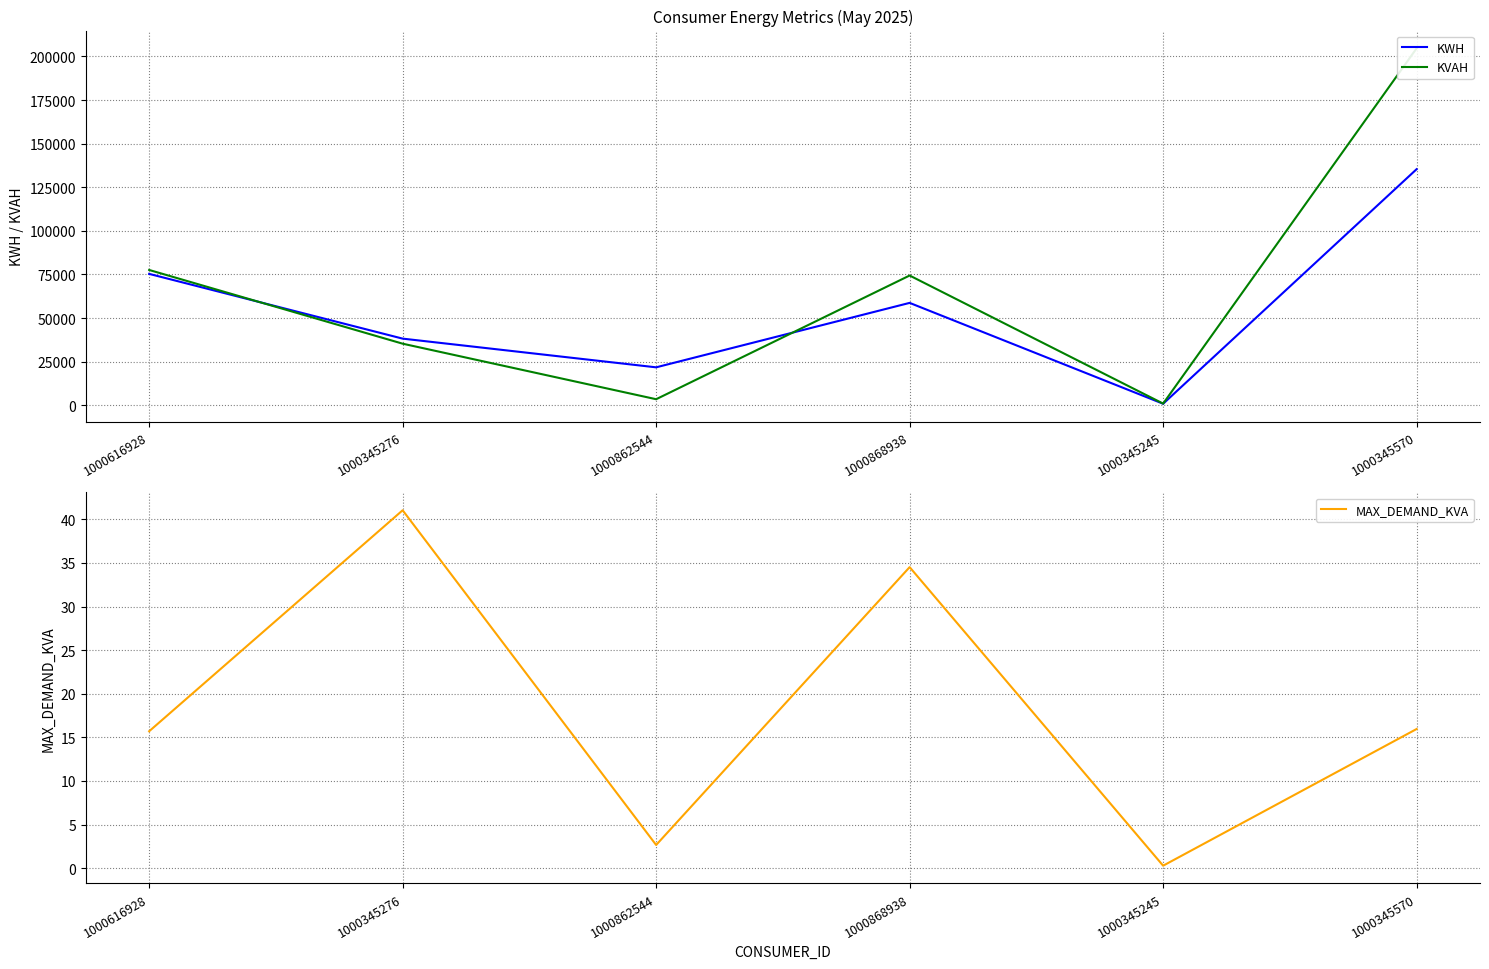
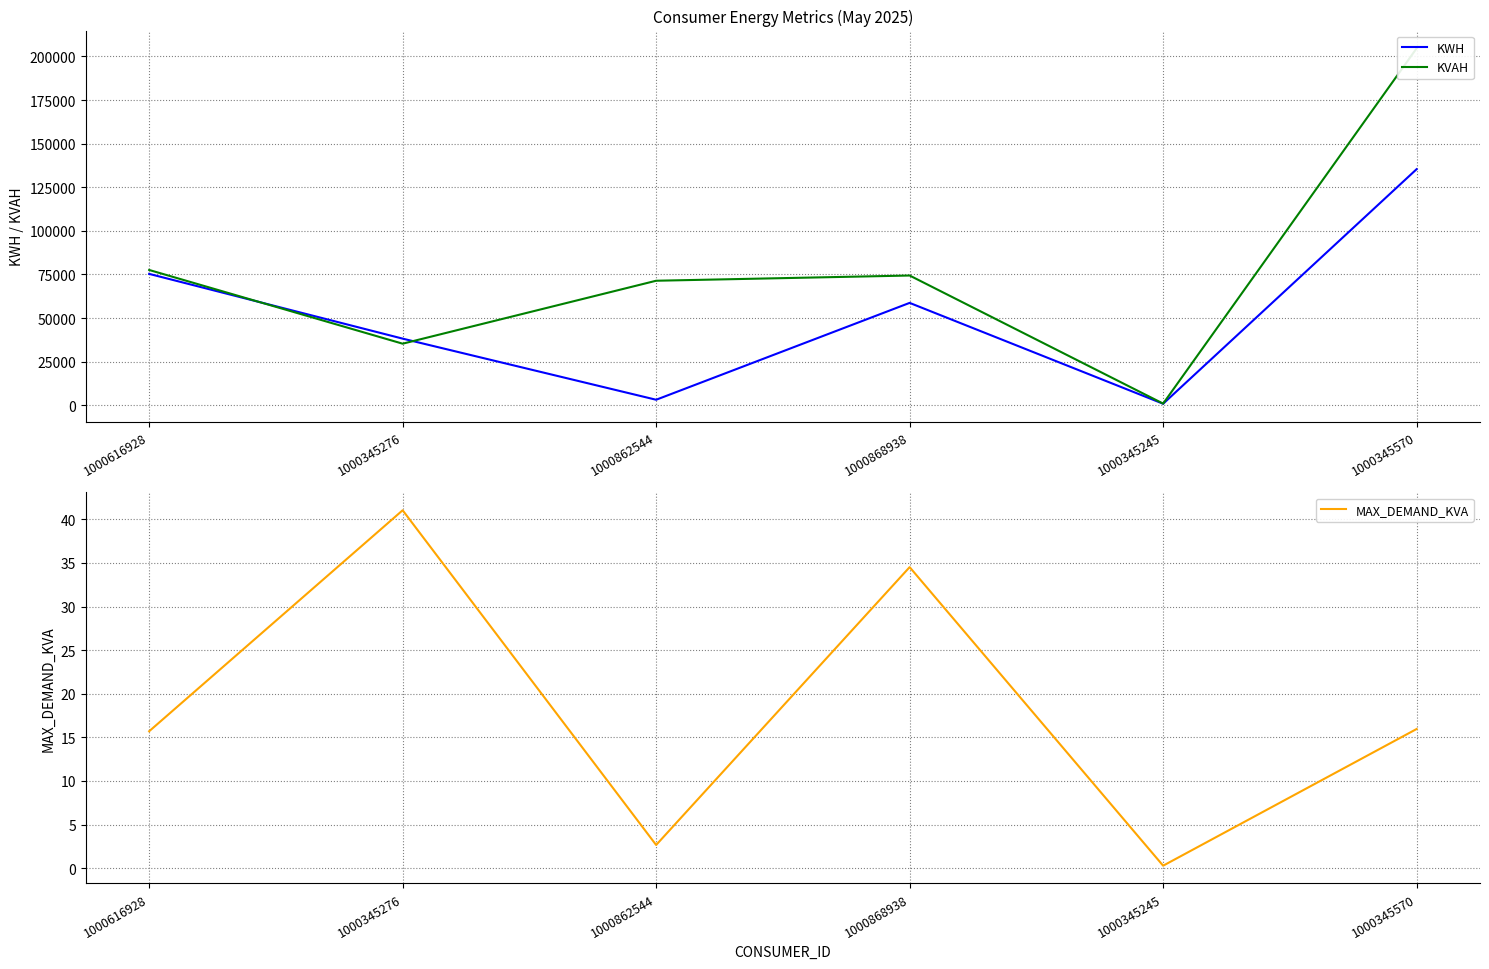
Consumer Energy Metrics (May 2025), KWH, 1000862544: 22000 -> 3000
Consumer Energy Metrics (May 2025), KVAH, 1000862544: 4000 -> 71000
